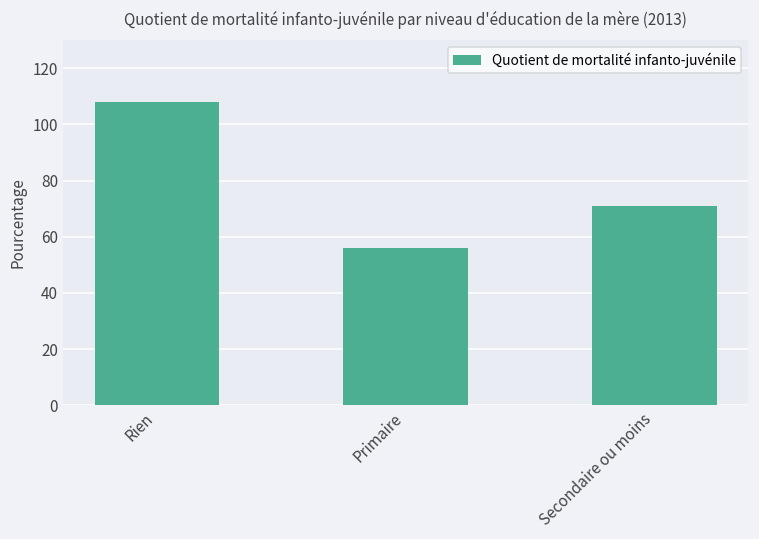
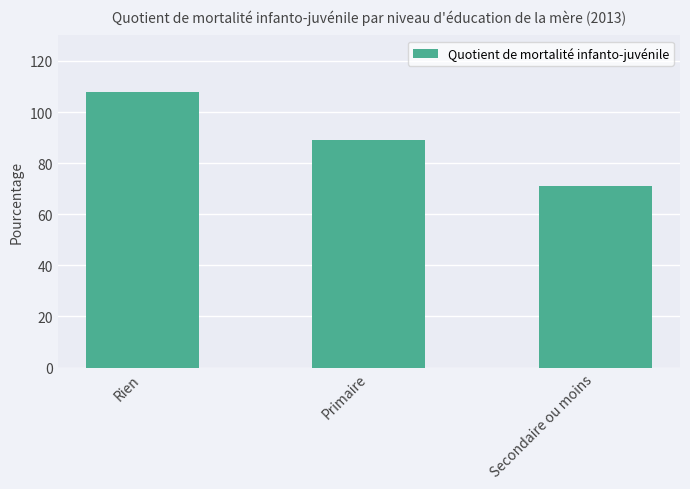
Primaire: 56 -> 89
